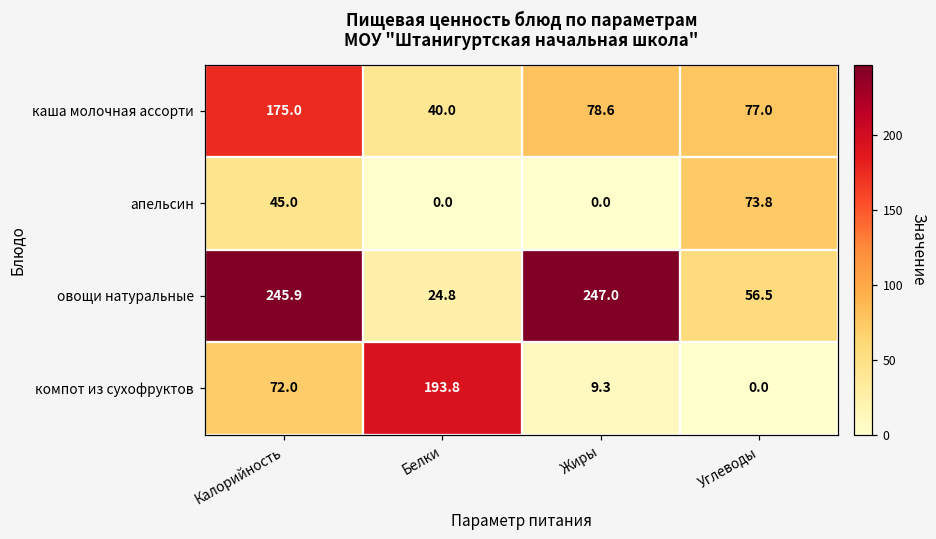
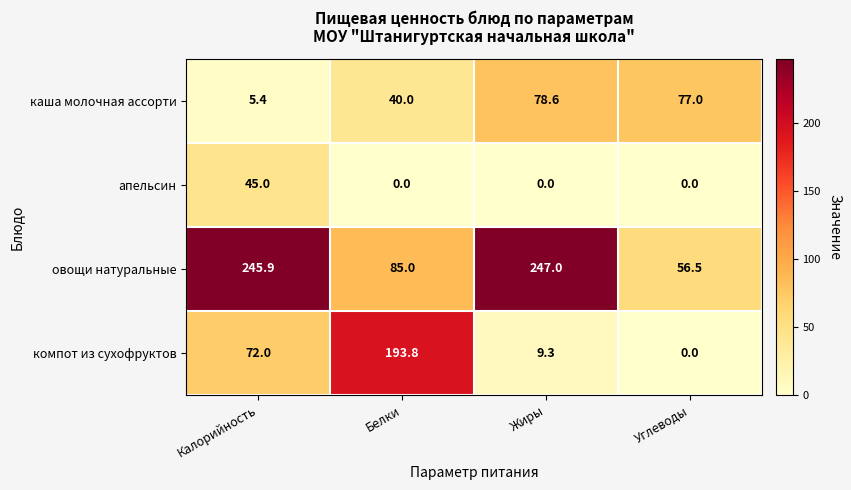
каша молочная ассорти, Калорийность: 175.0 -> 5.4
апельсин, Углеводы: 73.8 -> 0.0
овощи натуральные, Белки: 24.8 -> 85.0
